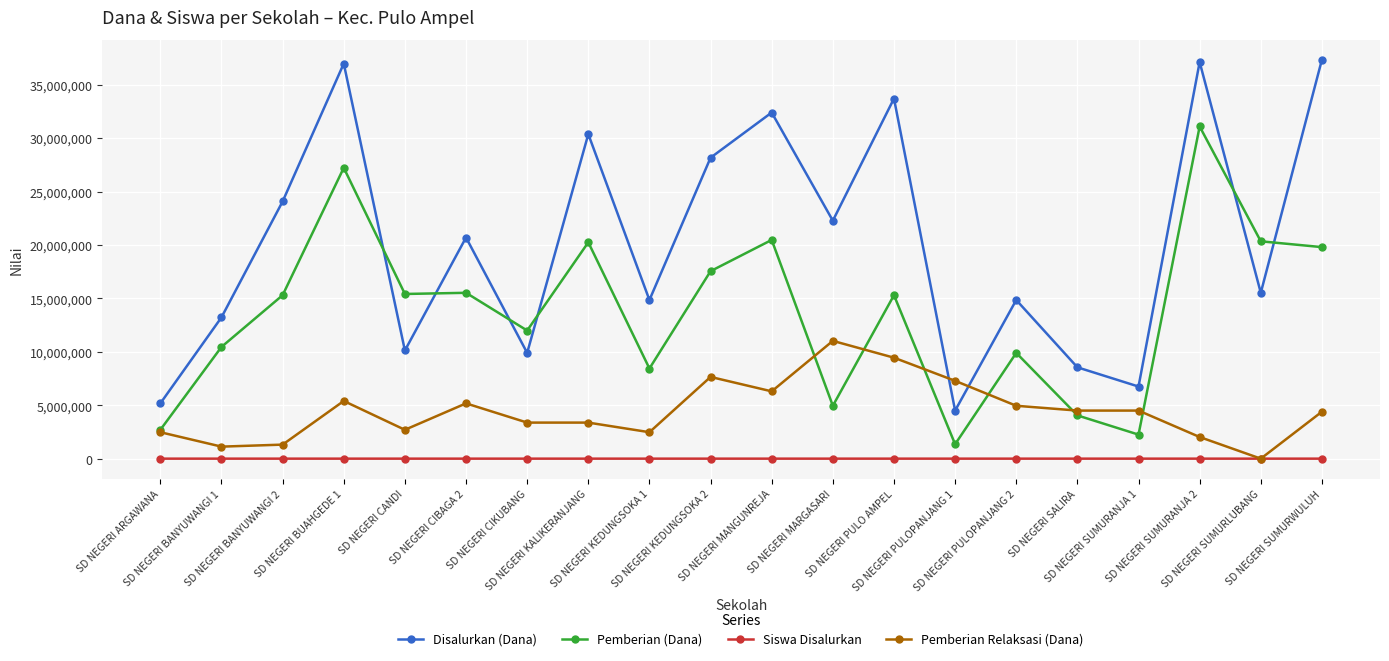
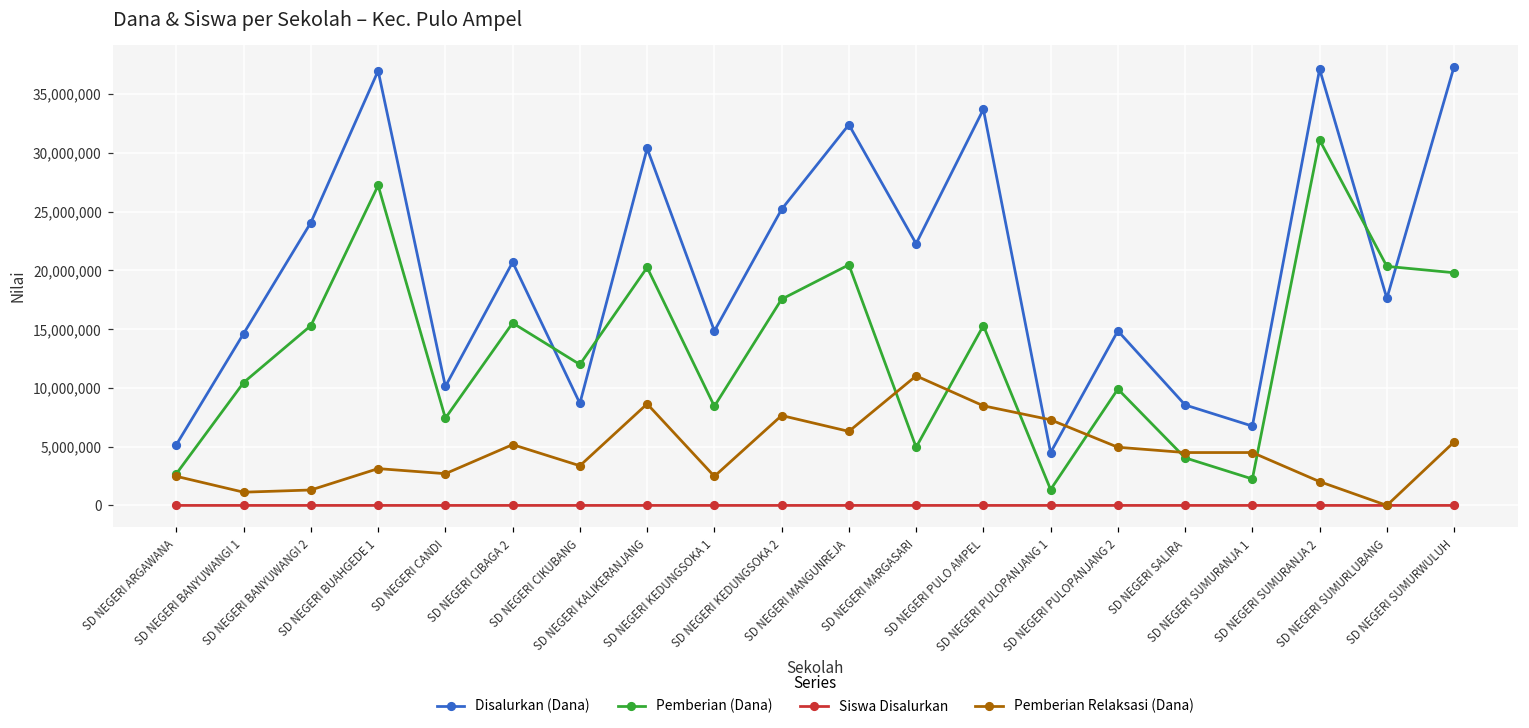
Disalurkan (Dana), SD NEGERI BANYUWANGI 1: 13,200,000 -> 14,600,000
Pemberian Relaksasi (Dana), SD NEGERI BUAHGEDE 1: 5,400,000 -> 3,100,000
Pemberian (Dana), SD NEGERI CANDI: 15,400,000 -> 7,400,000
Disalurkan (Dana), SD NEGERI CIKUBANG: 9,900,000 -> 8,700,000
Pemberian Relaksasi (Dana), SD NEGERI KALIKERANJANG: 3,400,000 -> 8,600,000
Disalurkan (Dana), SD NEGERI KEDUNGSOKA 2: 28,200,000 -> 25,200,000
Pemberian Relaksasi (Dana), SD NEGERI PULO AMPEL: 9,500,000 -> 8,500,000
Disalurkan (Dana), SD NEGERI SUMURLUBANG: 15,500,000 -> 17,600,000
Pemberian Relaksasi (Dana), SD NEGERI SUMURWULUH: 4,400,000 -> 5,400,000
